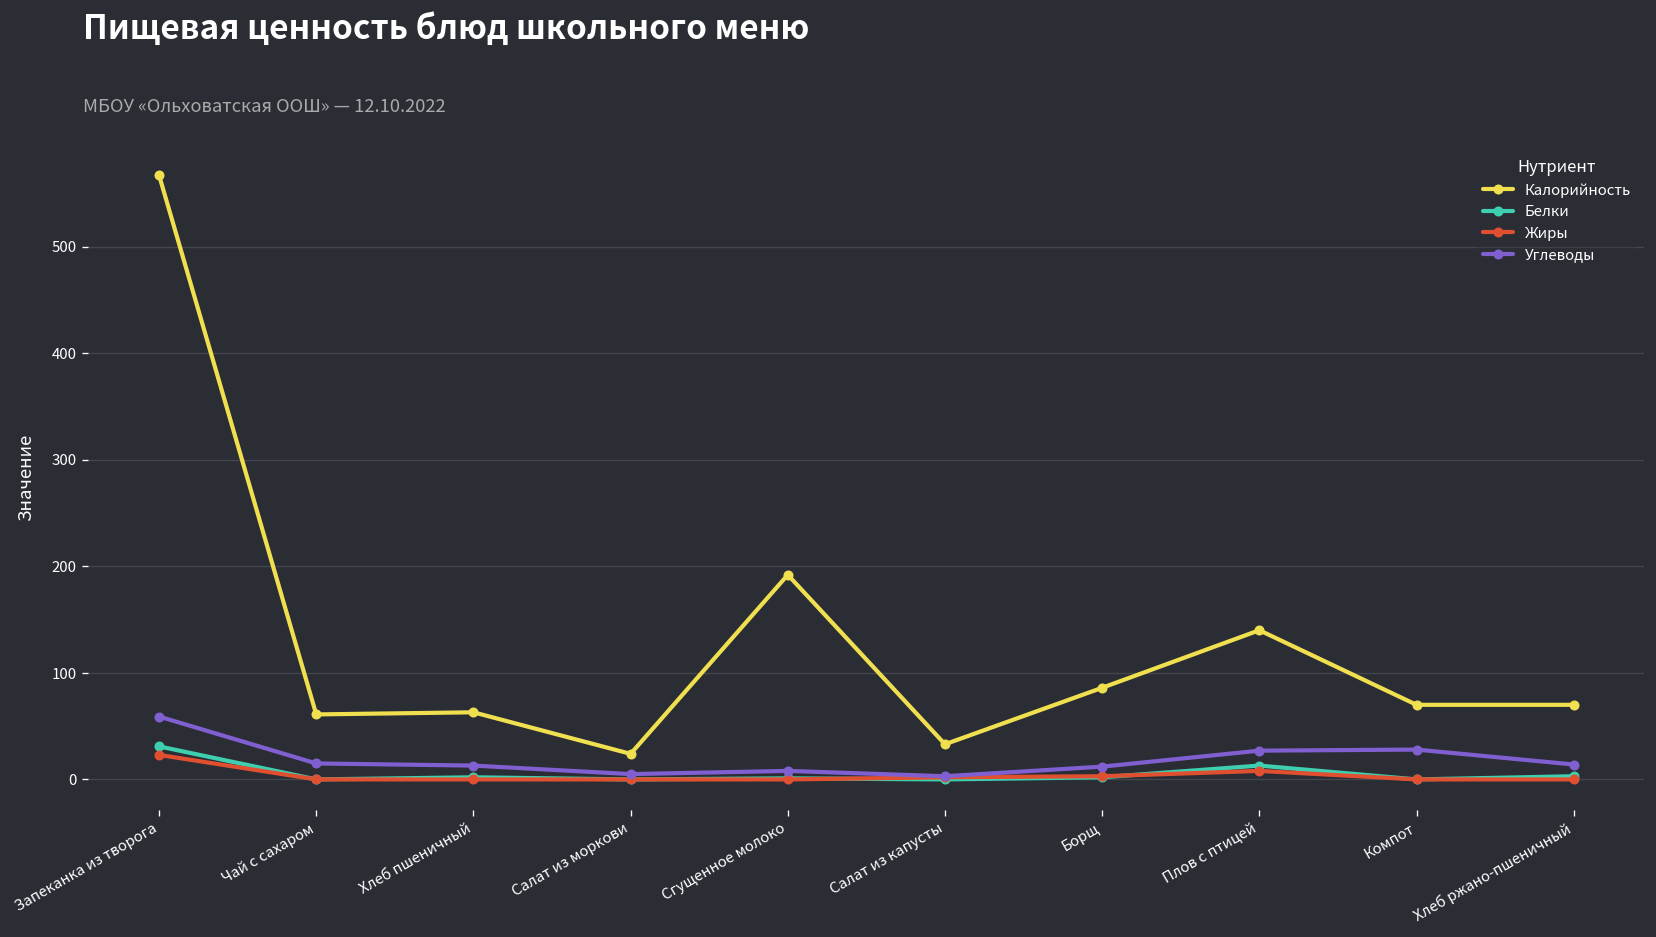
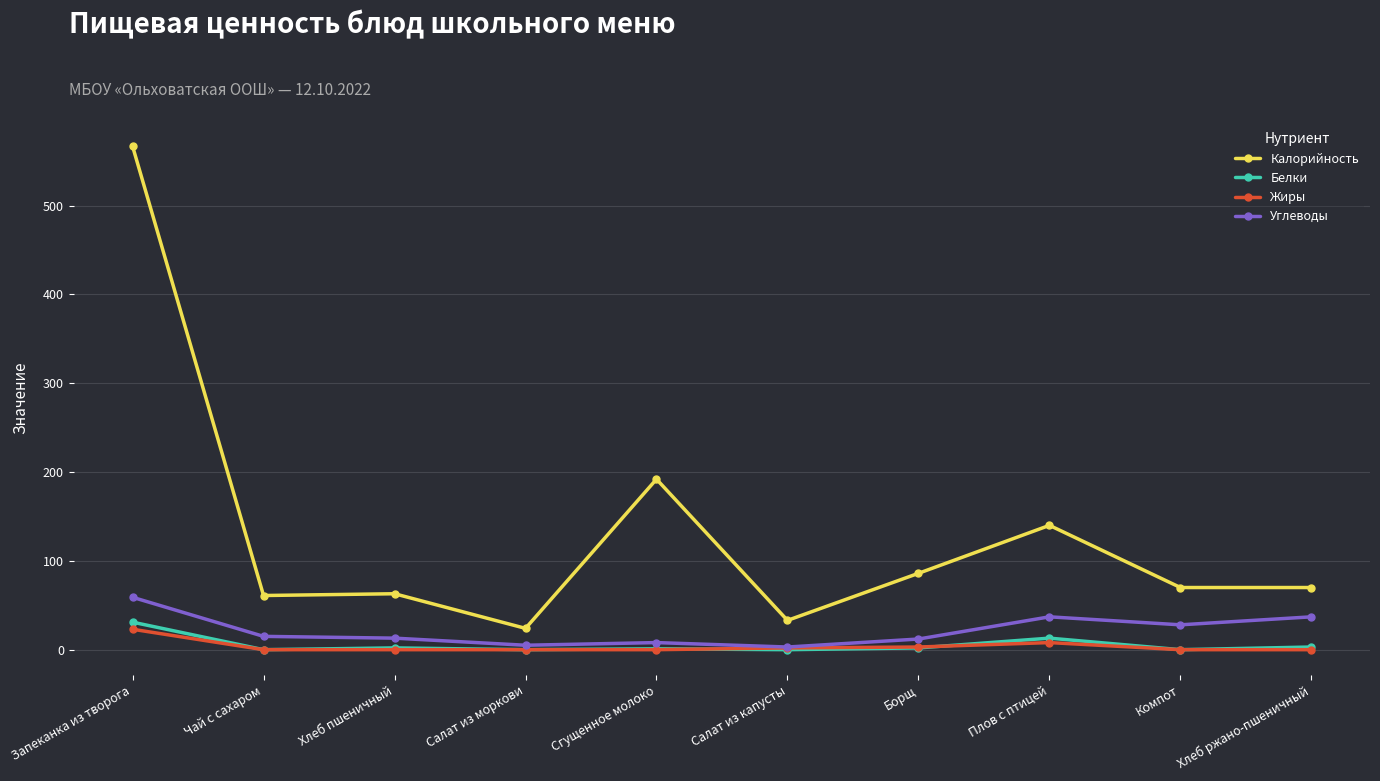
Углеводы, Плов с птицей: 30 -> 40
Углеводы, Хлеб ржано-пшеничный: 10 -> 40
